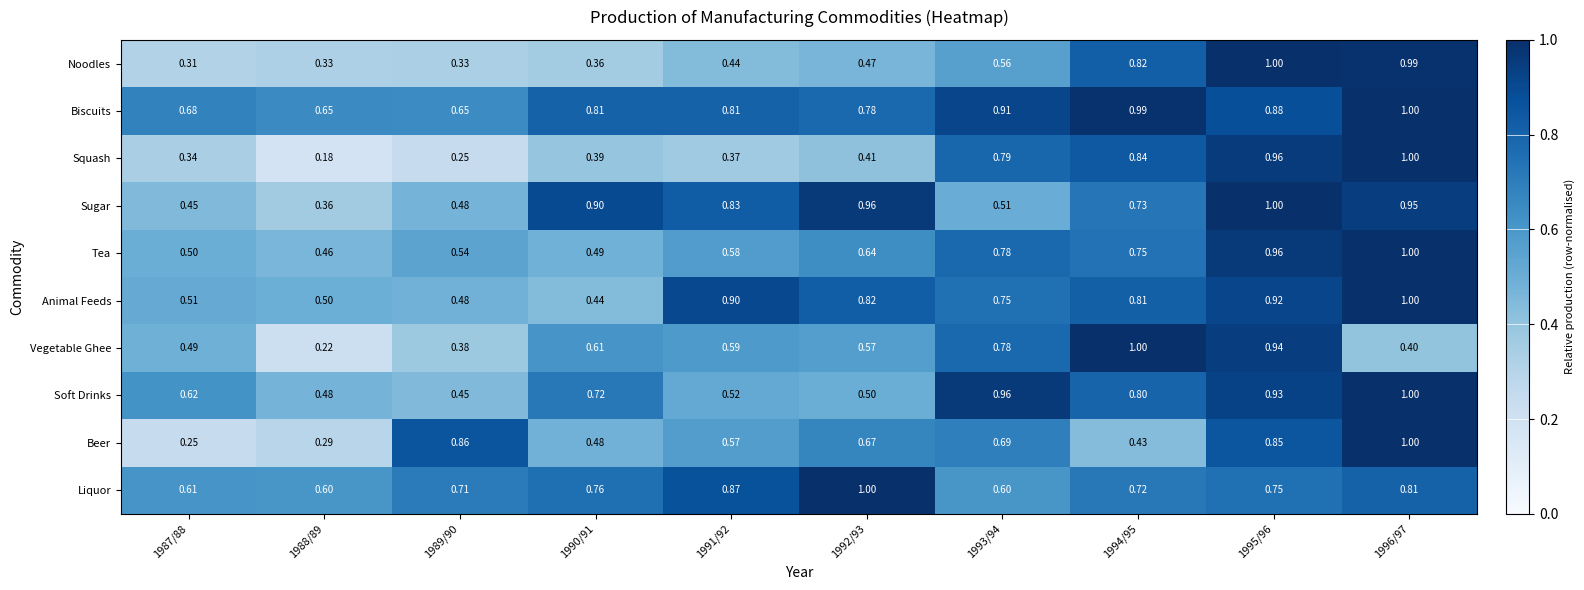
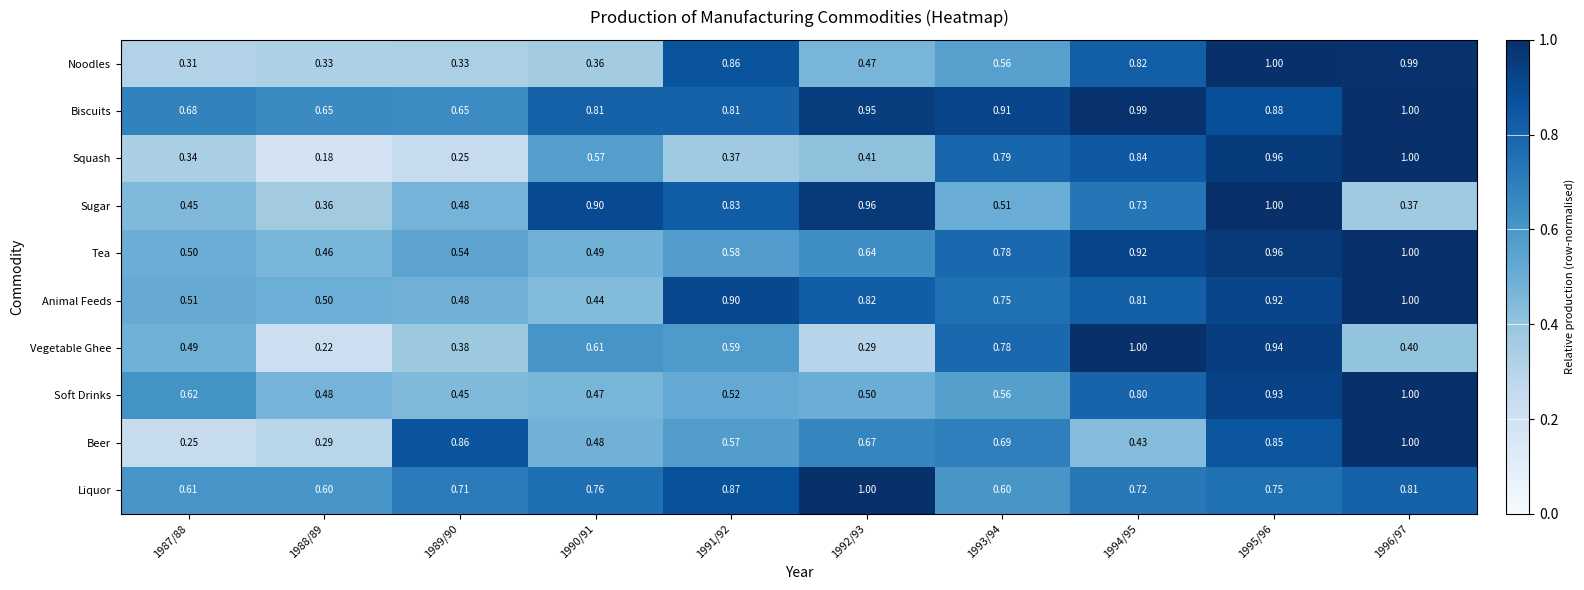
Noodles, 1991/92: 0.44 -> 0.86
Biscuits, 1992/93: 0.78 -> 0.95
Squash, 1990/91: 0.39 -> 0.57
Sugar, 1996/97: 0.95 -> 0.37
Tea, 1994/95: 0.75 -> 0.92
Vegetable Ghee, 1992/93: 0.57 -> 0.29
Soft Drinks, 1990/91: 0.72 -> 0.47
Soft Drinks, 1993/94: 0.96 -> 0.56
